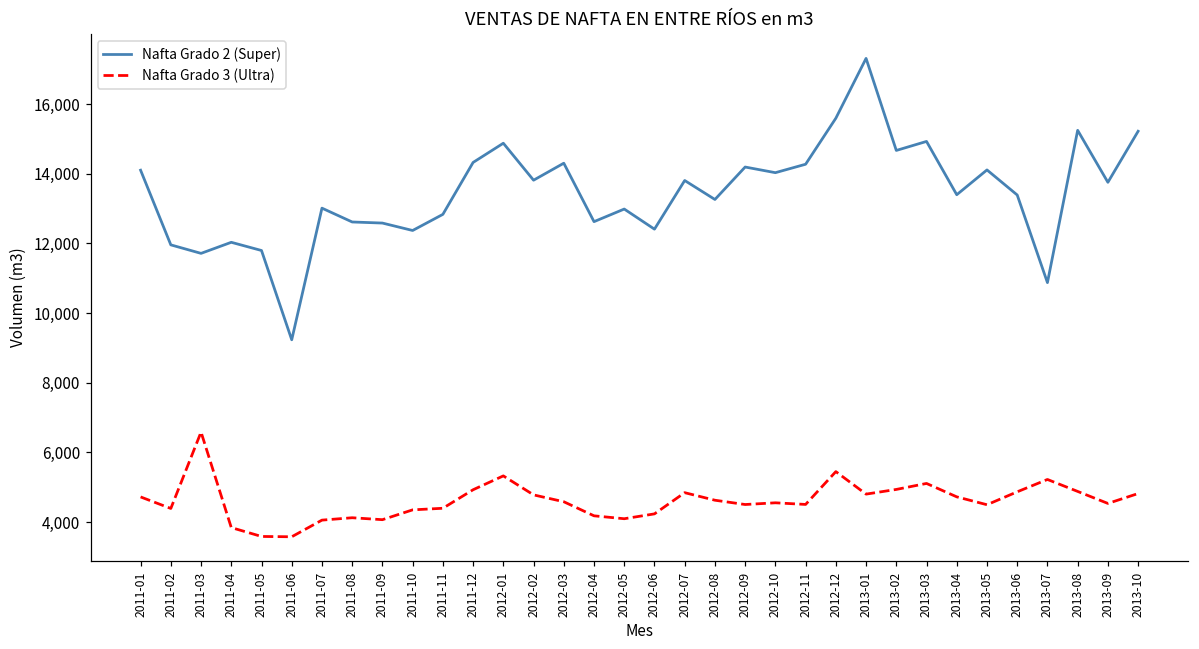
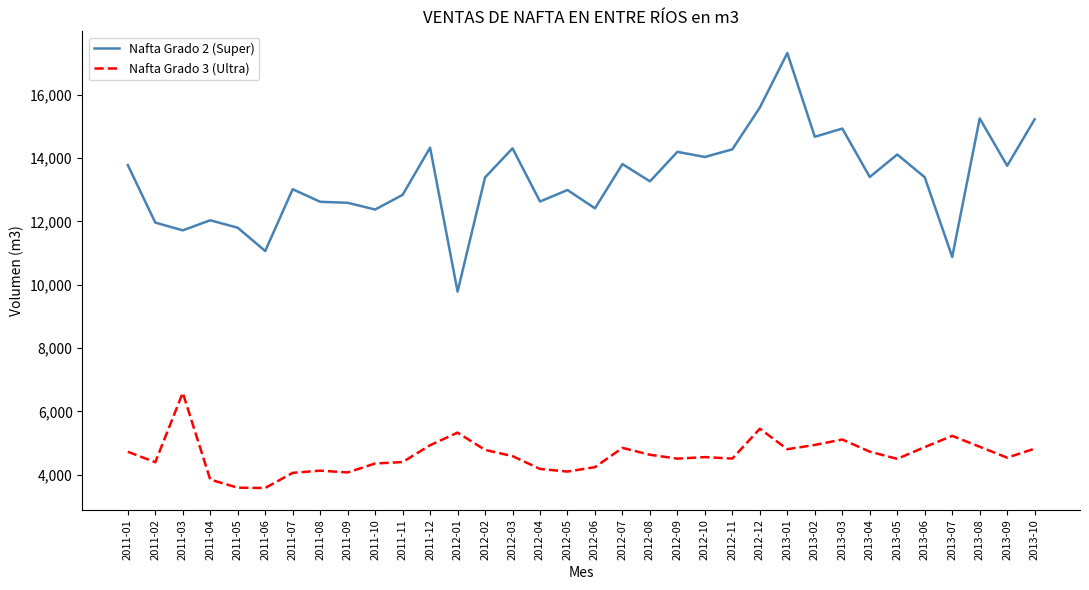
Nafta Grado 2 (Super), 2011-01: 14,100 -> 13,800
Nafta Grado 2 (Super), 2011-06: 9,200 -> 11,100
Nafta Grado 2 (Super), 2012-01: 14,900 -> 9,800
Nafta Grado 2 (Super), 2012-02: 13,800 -> 13,400
